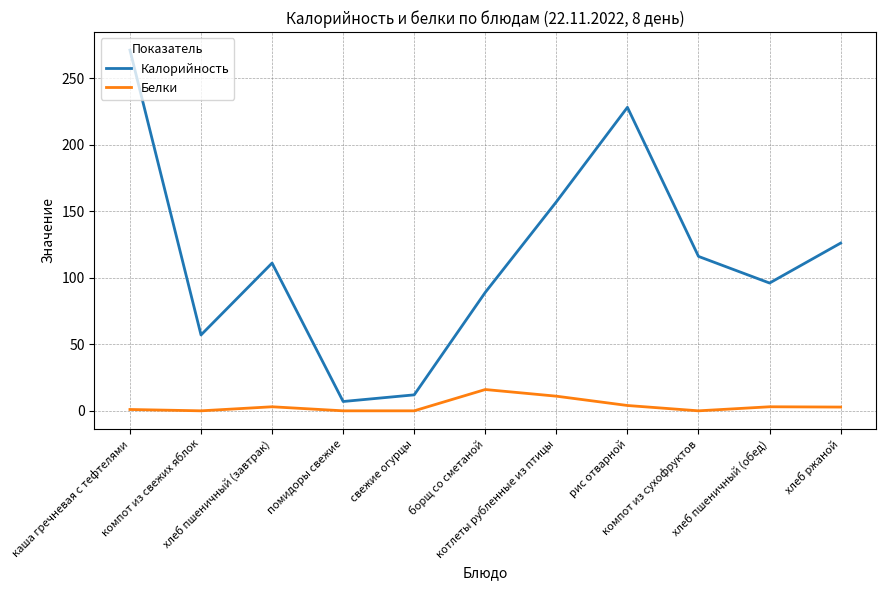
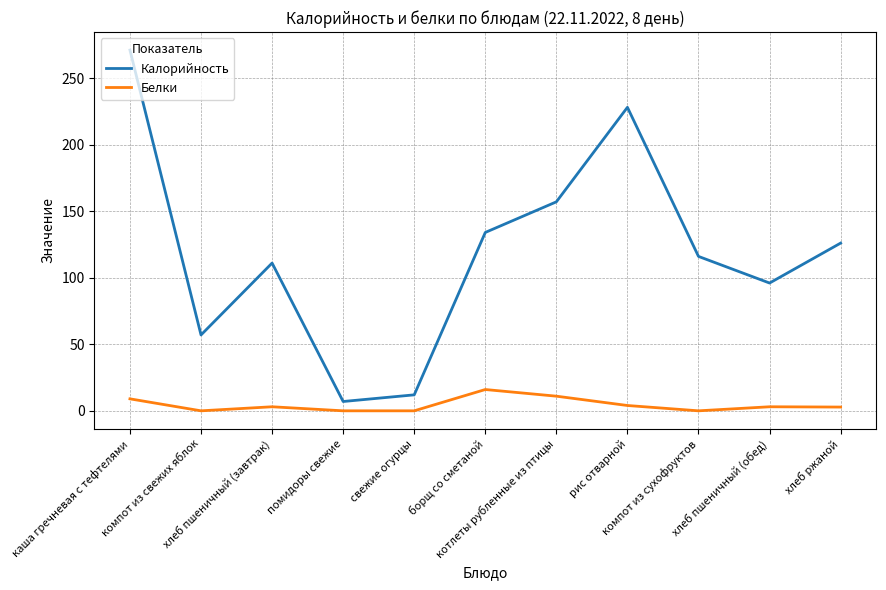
Белки, каша гречневая с тефтелями: 1 -> 9
Калорийность, борщ со сметаной: 89 -> 134
